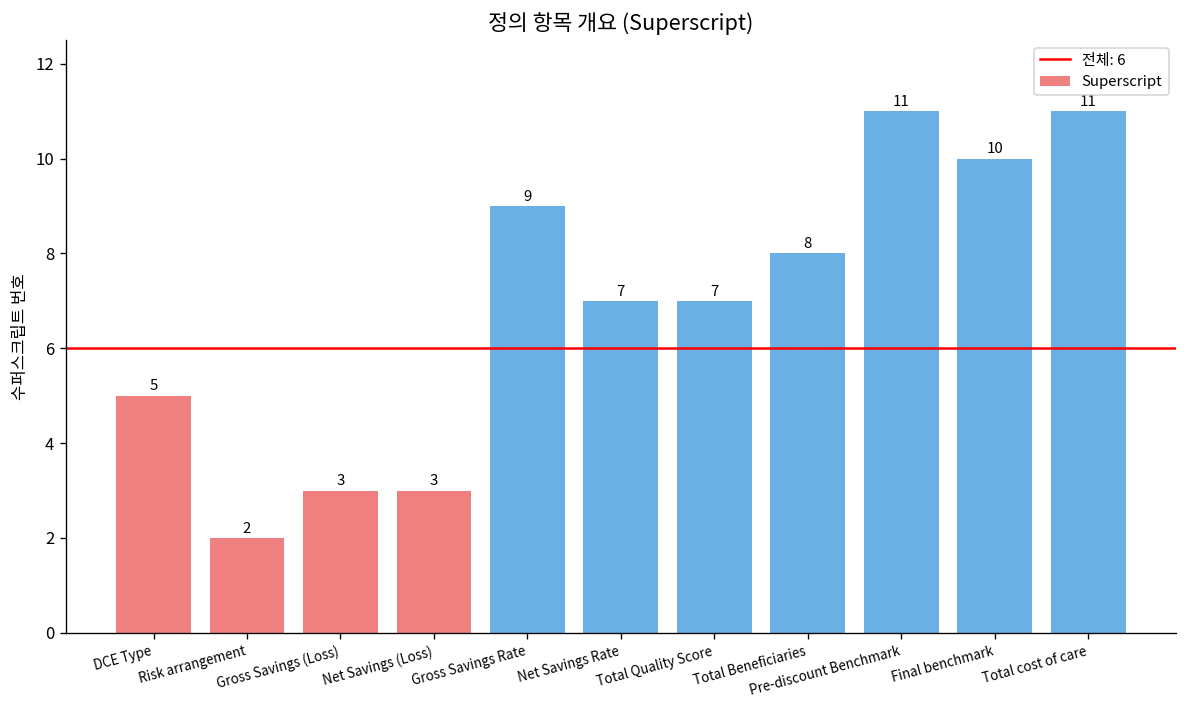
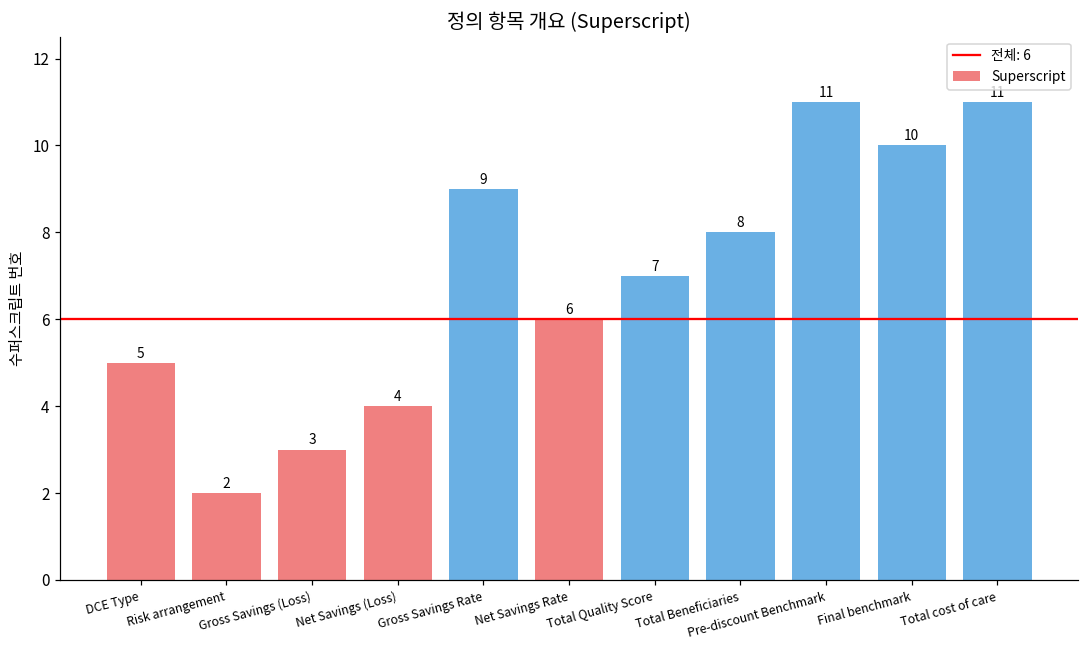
Net Savings (Loss): 3 -> 4
Net Savings Rate: 7 -> 6
